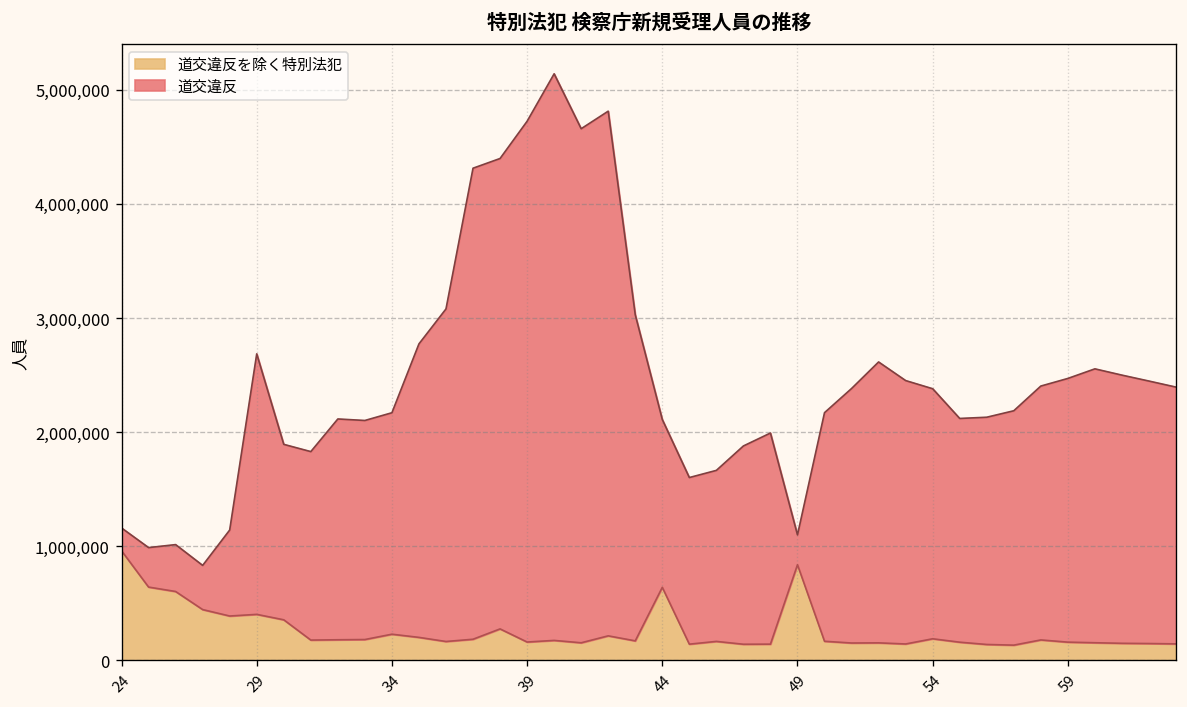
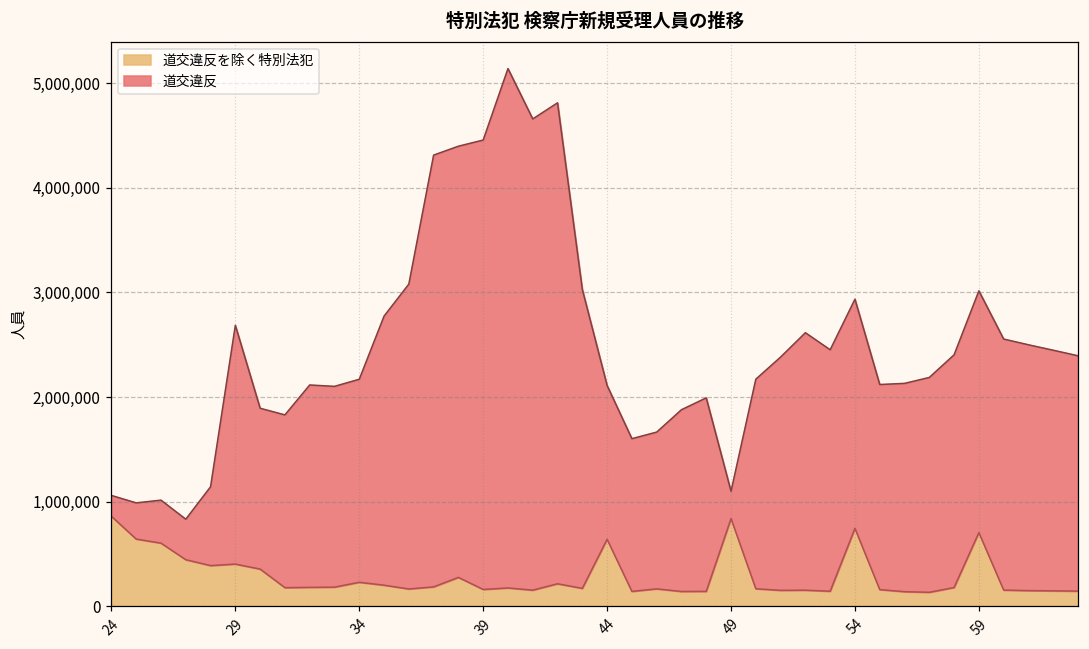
道交違反を除く特別法犯, 24: 1,000,000 -> 900,000
道交違反, 39: 4,600,000 -> 4,300,000
道交違反を除く特別法犯, 54: 200,000 -> 700,000
道交違反を除く特別法犯, 59: 200,000 -> 700,000
